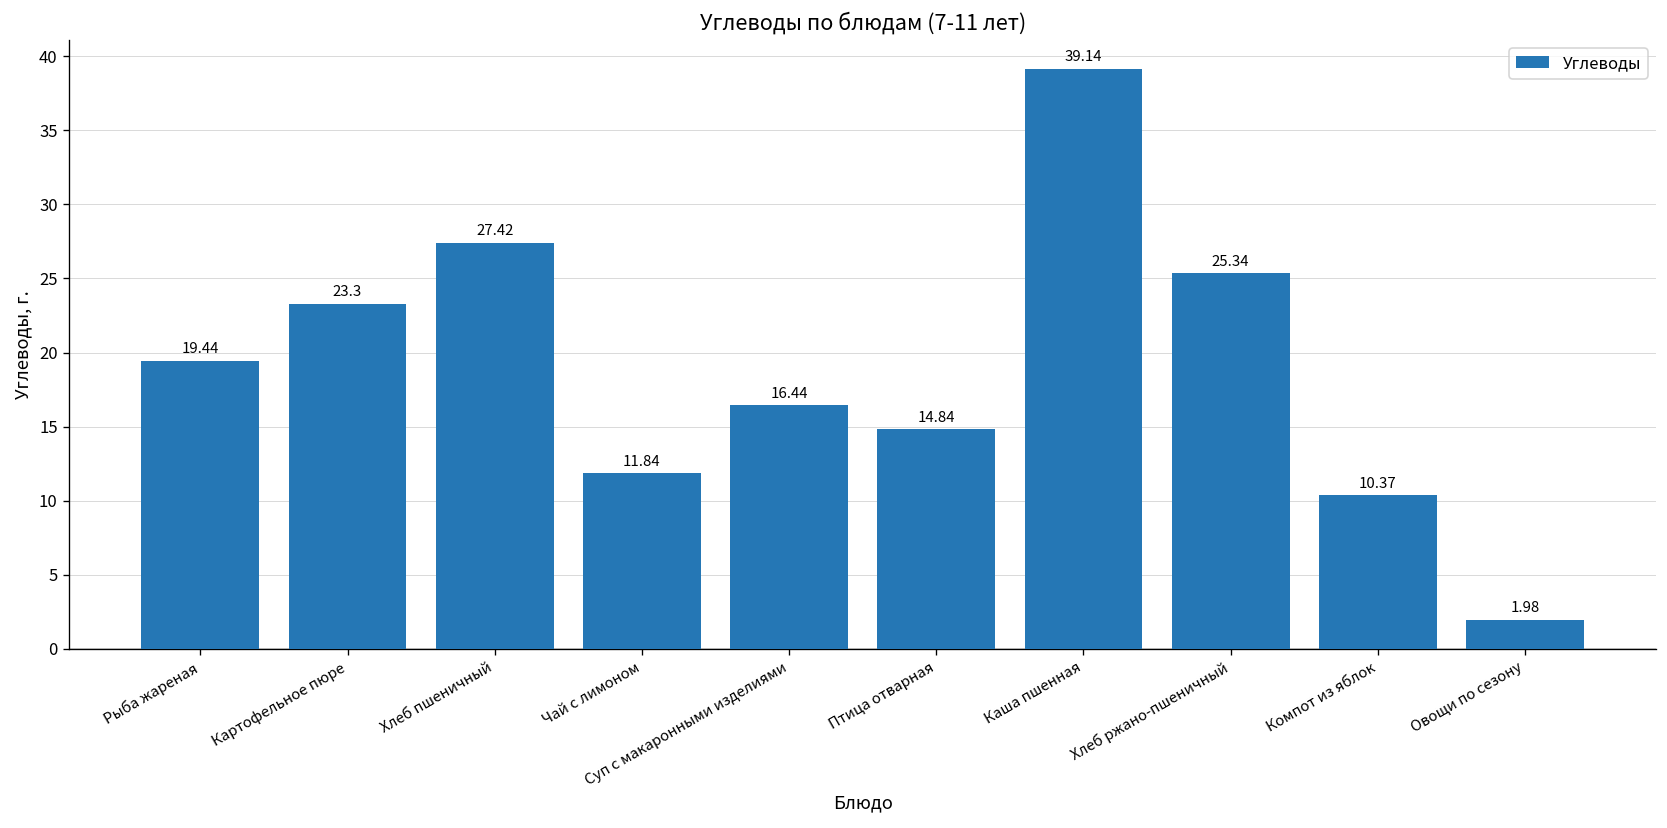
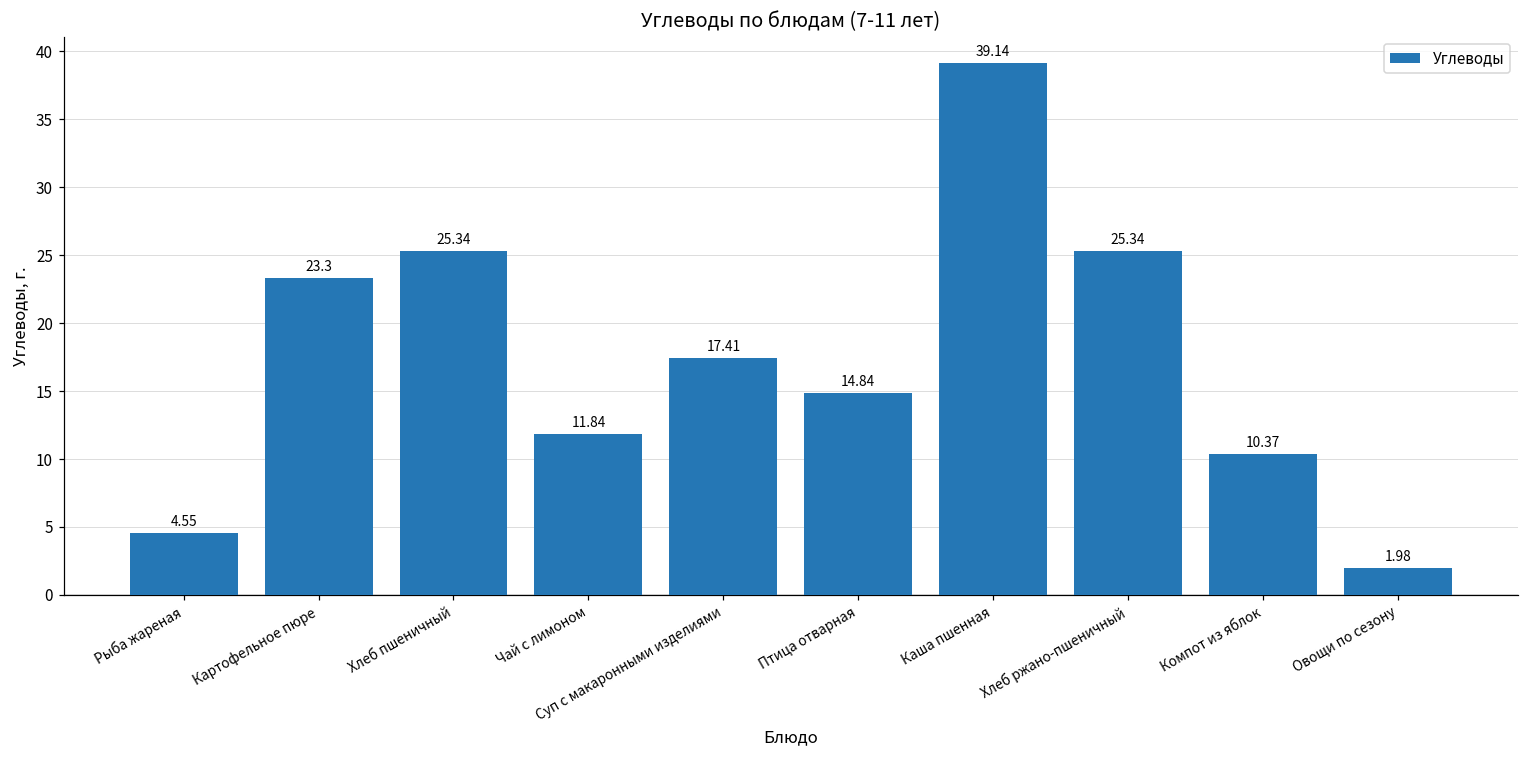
Рыба жареная: 19.44 -> 4.55
Хлеб пшеничный: 27.42 -> 25.34
Суп с макаронными изделиями: 16.44 -> 17.41
